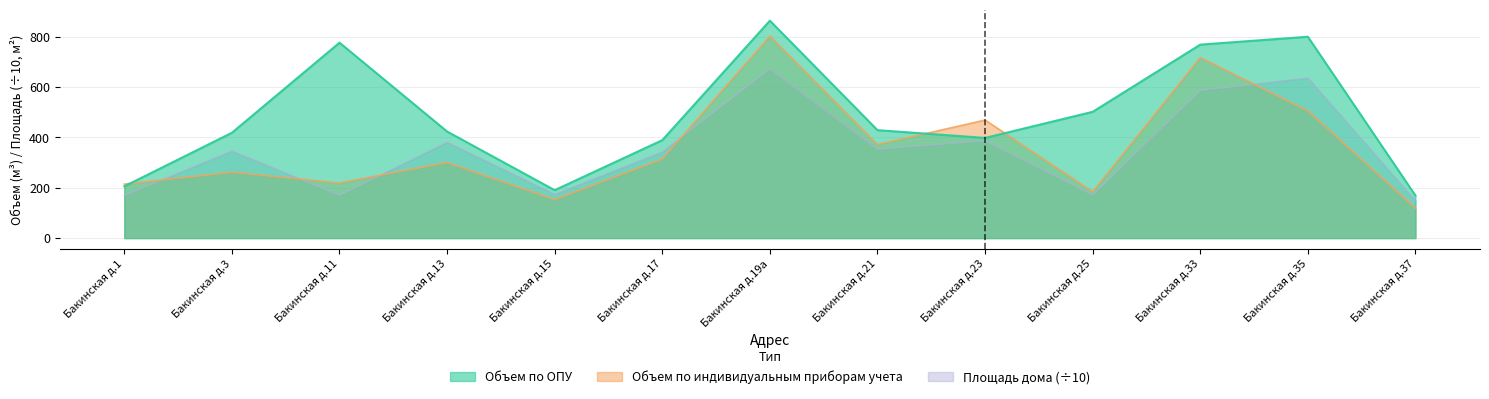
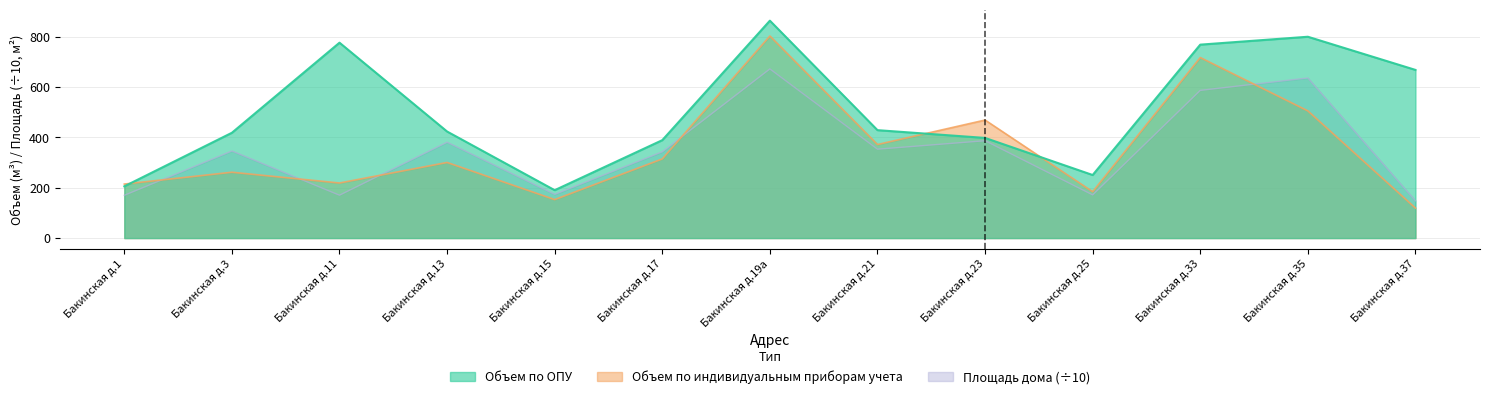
Объем по ОПУ, Бакинская д.25: 500 -> 250
Объем по ОПУ, Бакинская д.37: 170 -> 670
